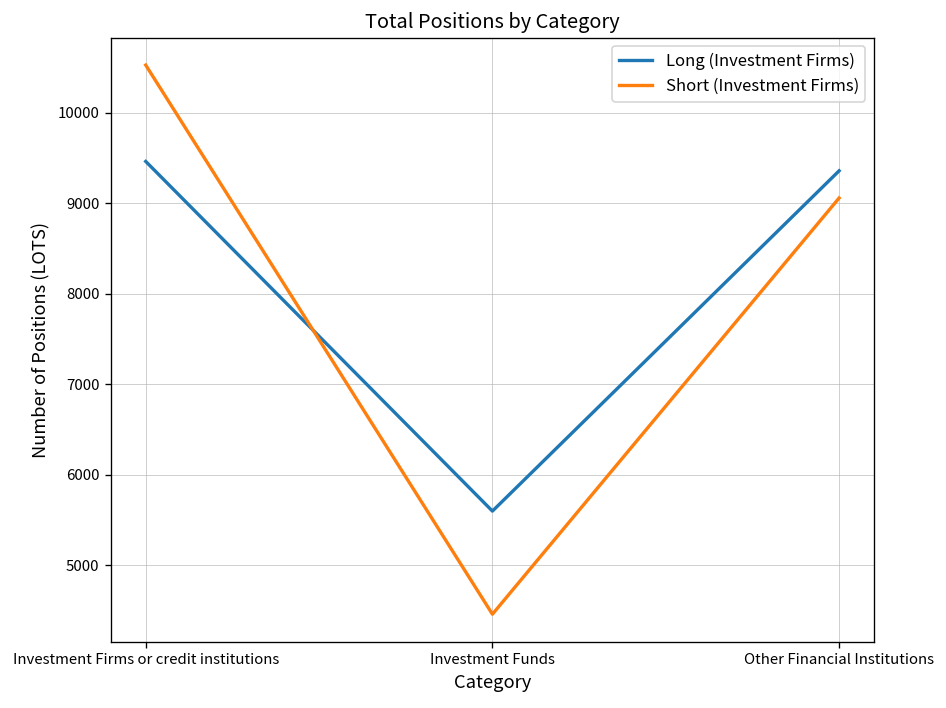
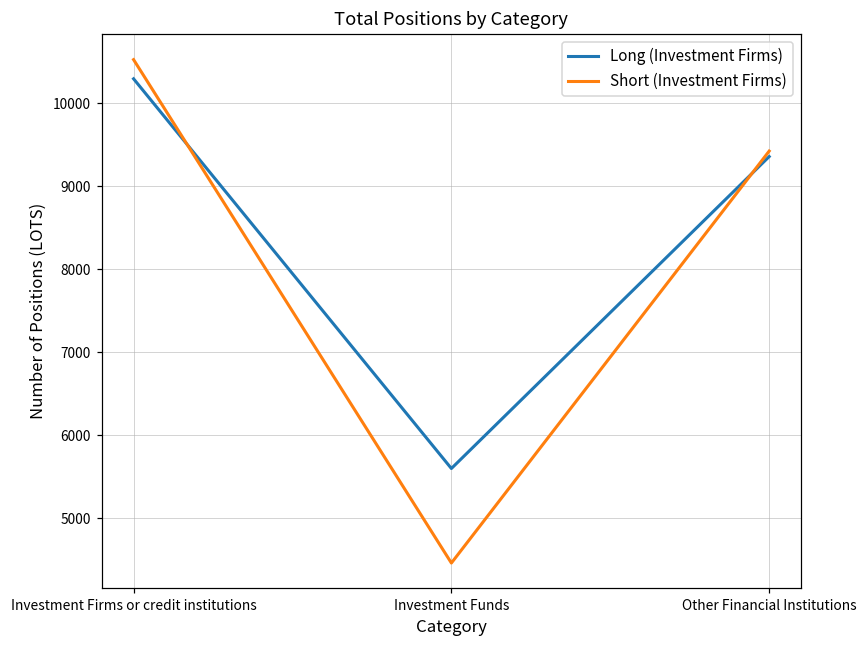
Long (Investment Firms), Investment Firms or credit institutions: 9500 -> 10300
Short (Investment Firms), Other Financial Institutions: 9100 -> 9400
